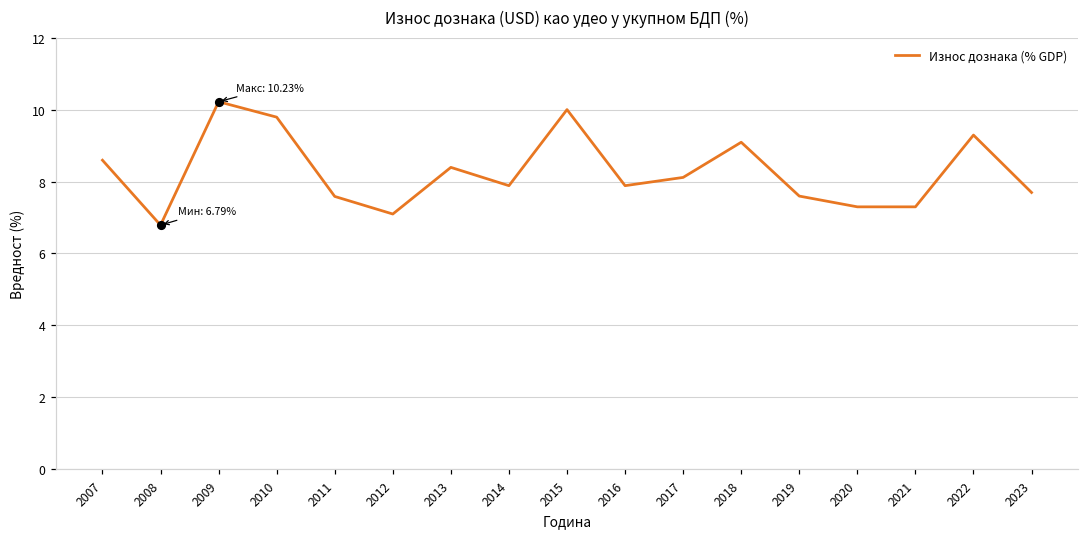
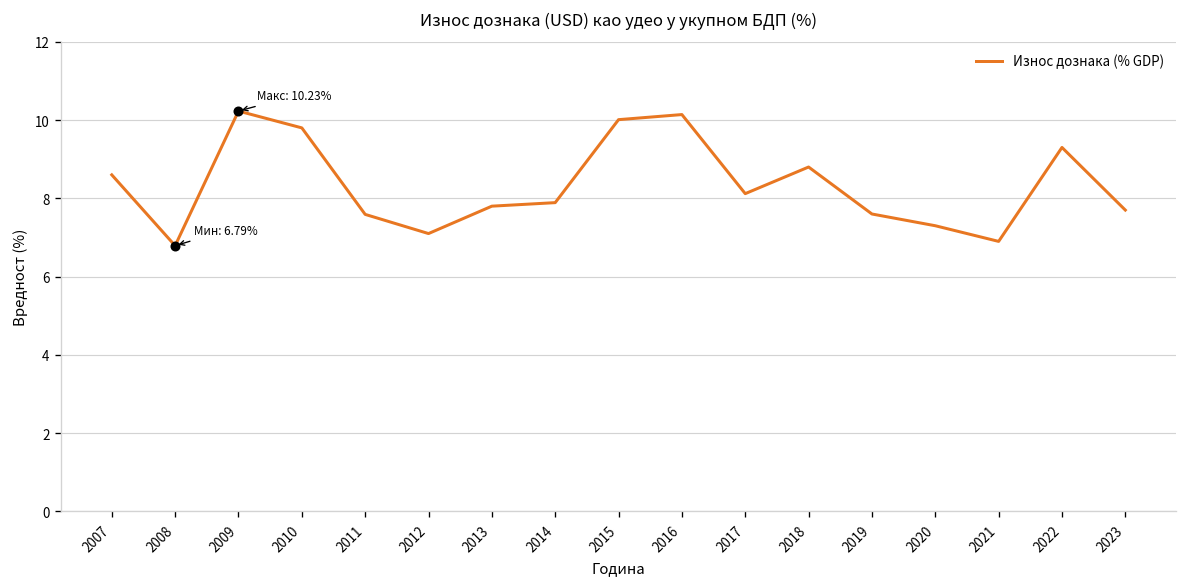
Износ дознака (% GDP), 2013: 8.4 -> 7.8
Износ дознака (% GDP), 2016: 7.9 -> 10.1
Износ дознака (% GDP), 2018: 9.1 -> 8.8
Износ дознака (% GDP), 2021: 7.3 -> 6.9
